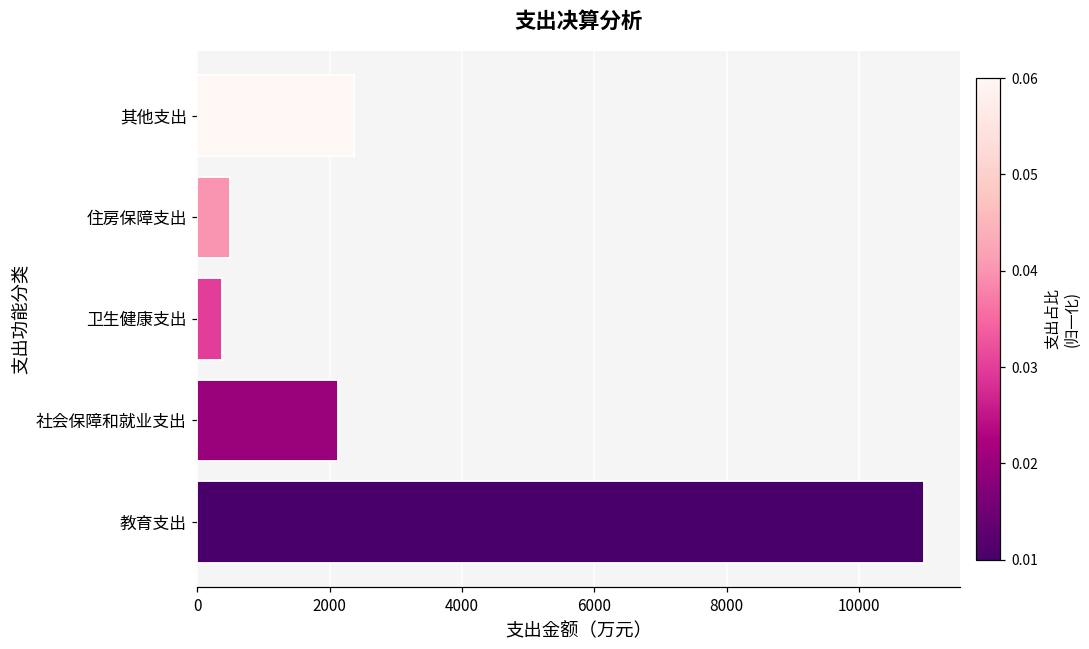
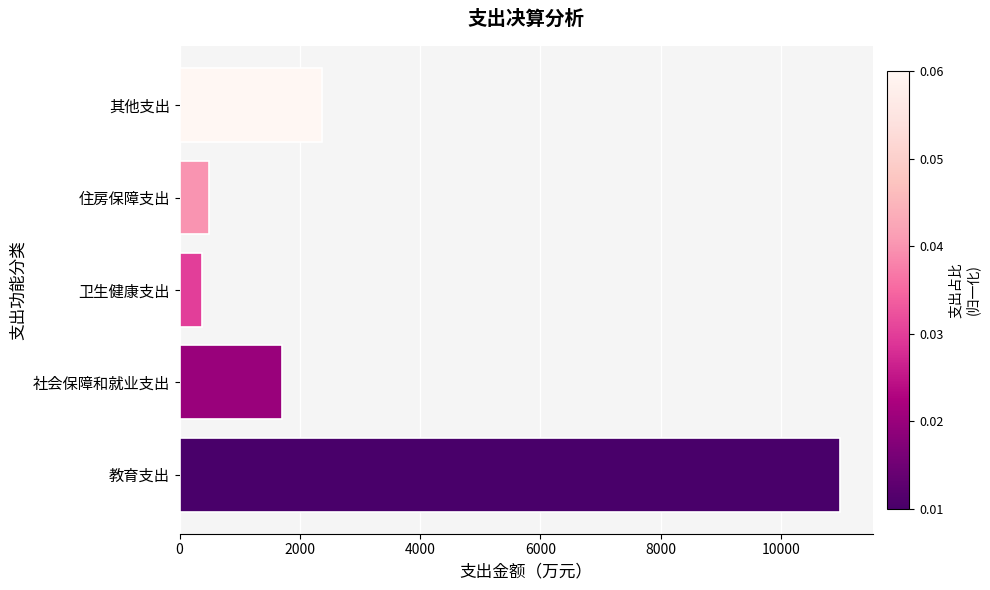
社会保障和就业支出: 2100 -> 1700
